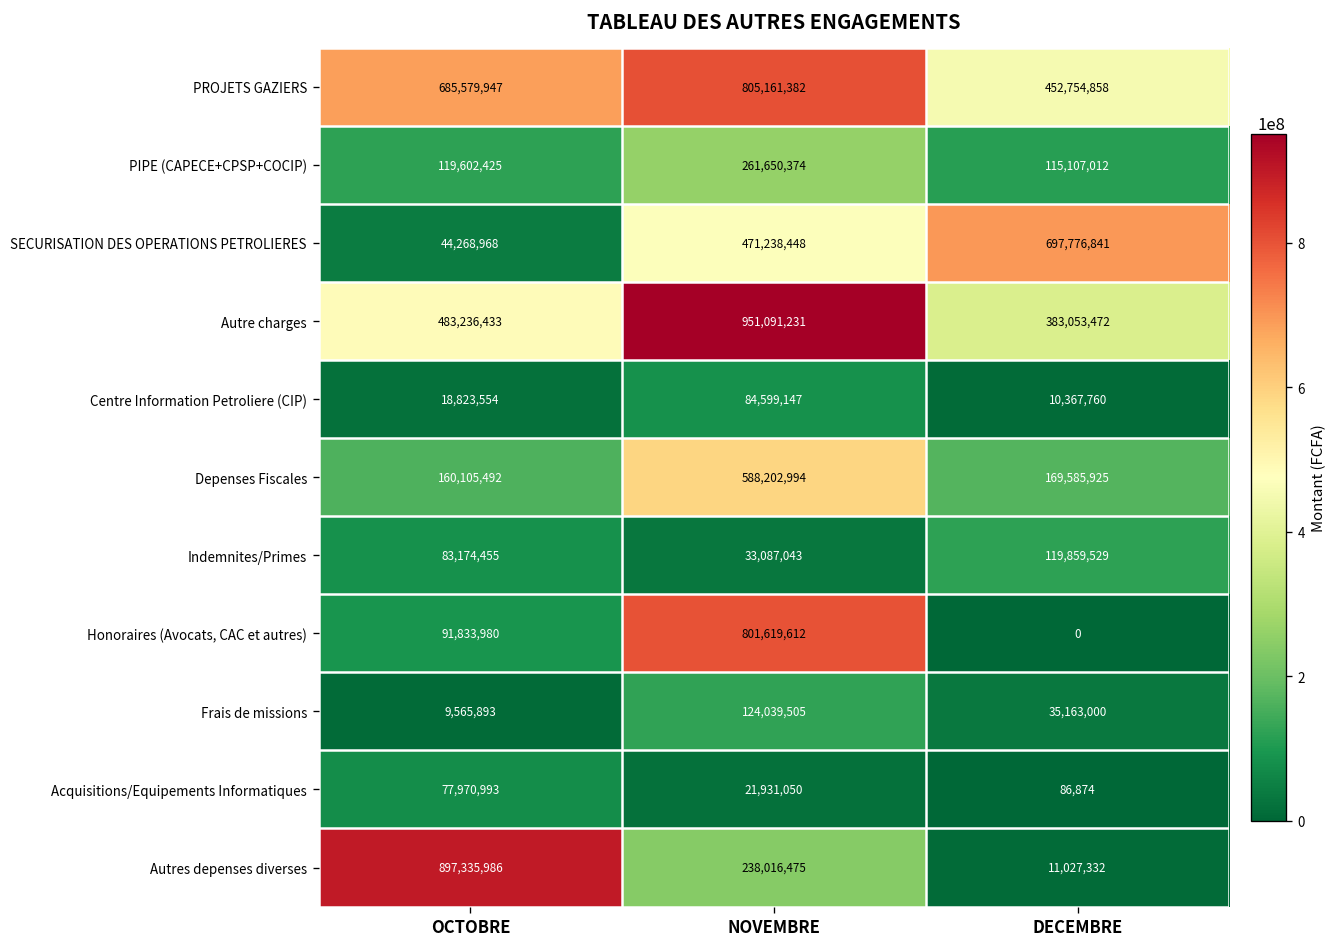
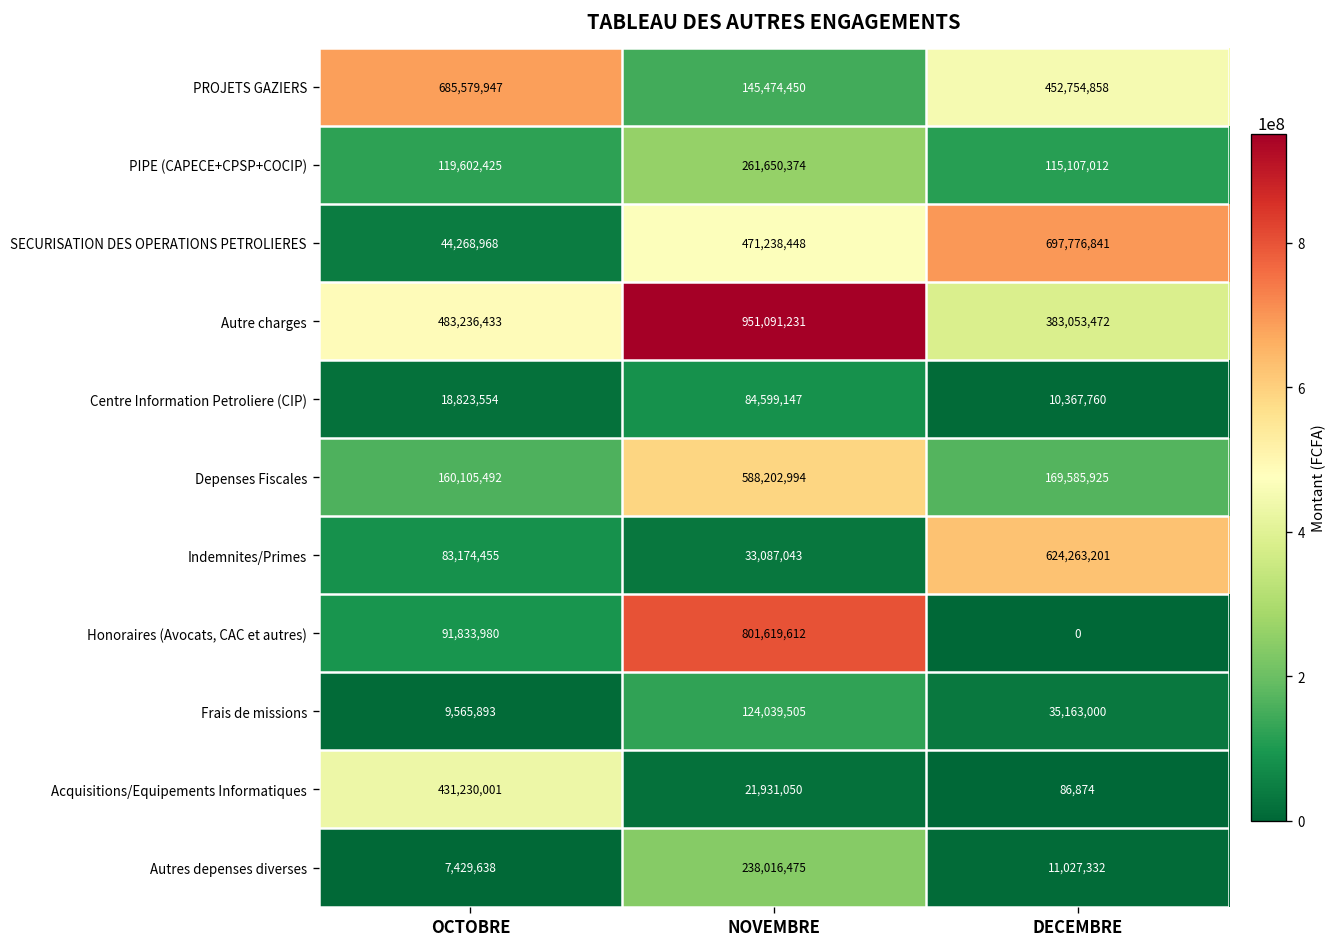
PROJETS GAZIERS, NOVEMBRE: 805,161,382 -> 145,474,450
Indemnites/Primes, DECEMBRE: 119,859,529 -> 624,263,201
Acquisitions/Equipements Informatiques, OCTOBRE: 77,970,993 -> 431,230,001
Autres depenses diverses, OCTOBRE: 897,335,986 -> 7,429,638
